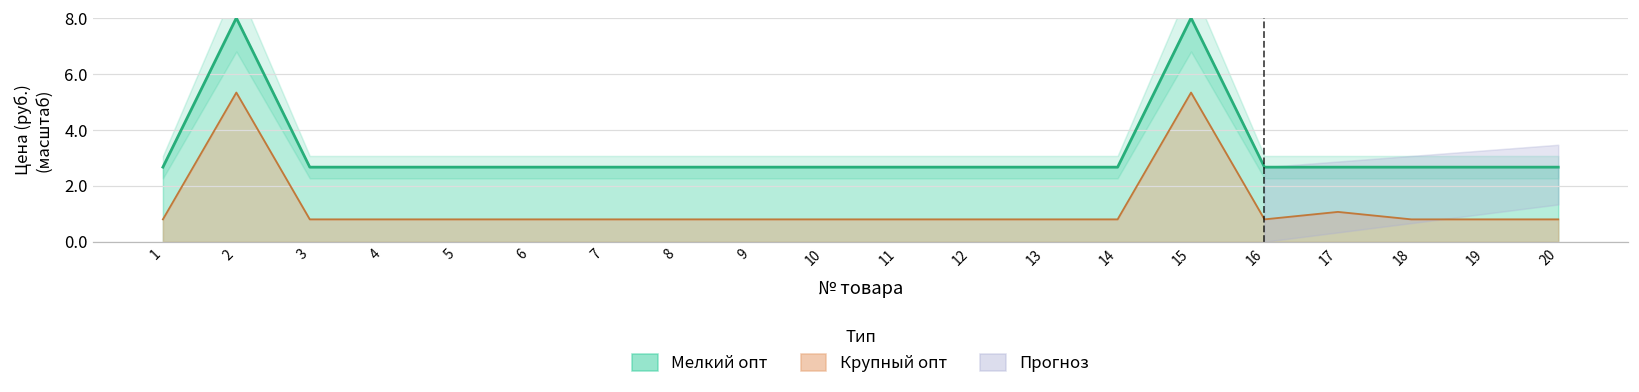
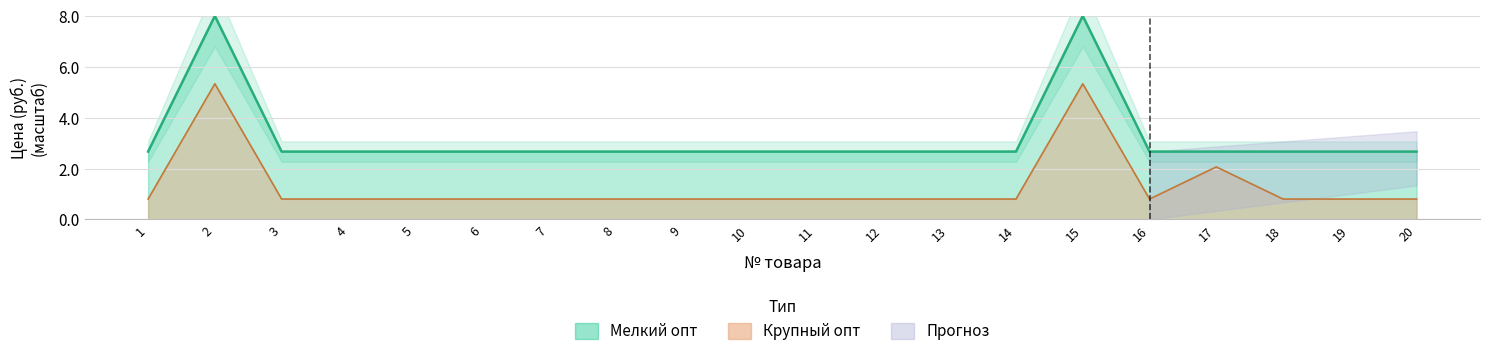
Крупный опт, 17: 1.1 -> 2.1
